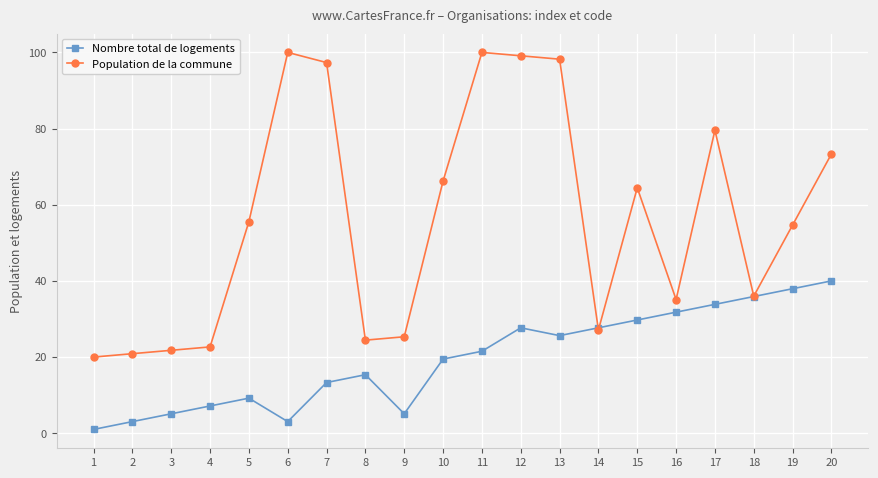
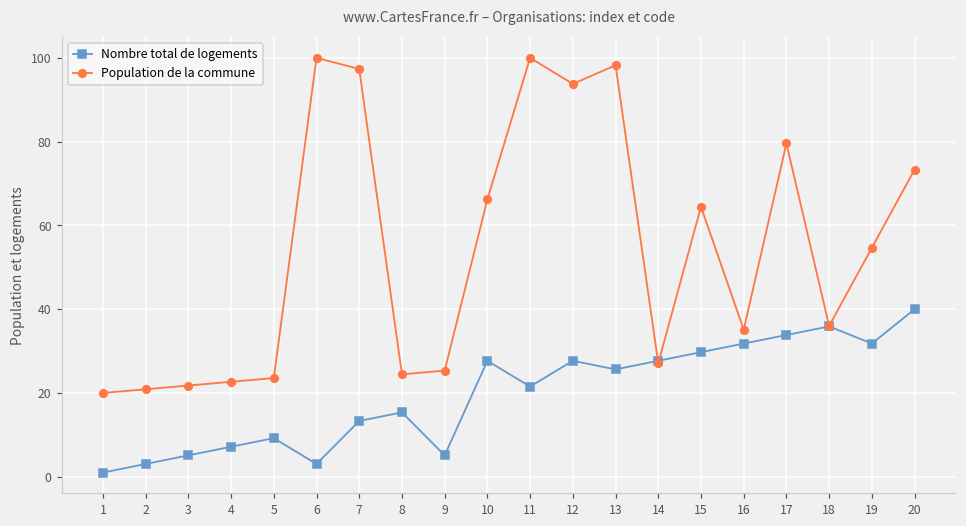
Population de la commune, 5: 56 -> 24
Nombre total de logements, 10: 19 -> 28
Population de la commune, 12: 99 -> 94
Nombre total de logements, 19: 38 -> 32
